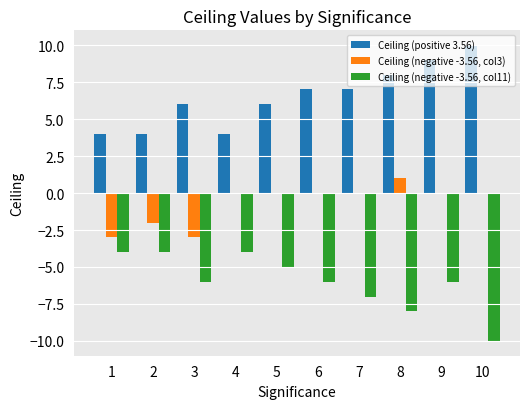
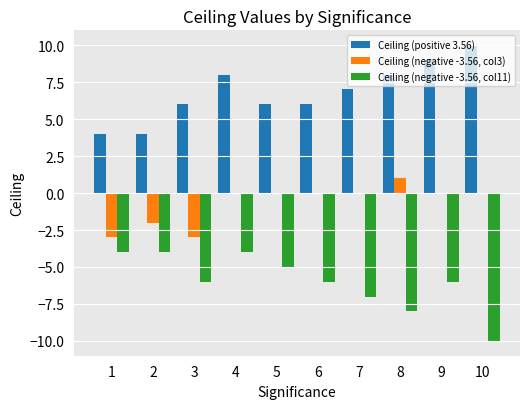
Ceiling (positive 3.56), 4: 4 -> 8
Ceiling (positive 3.56), 6: 7 -> 6
